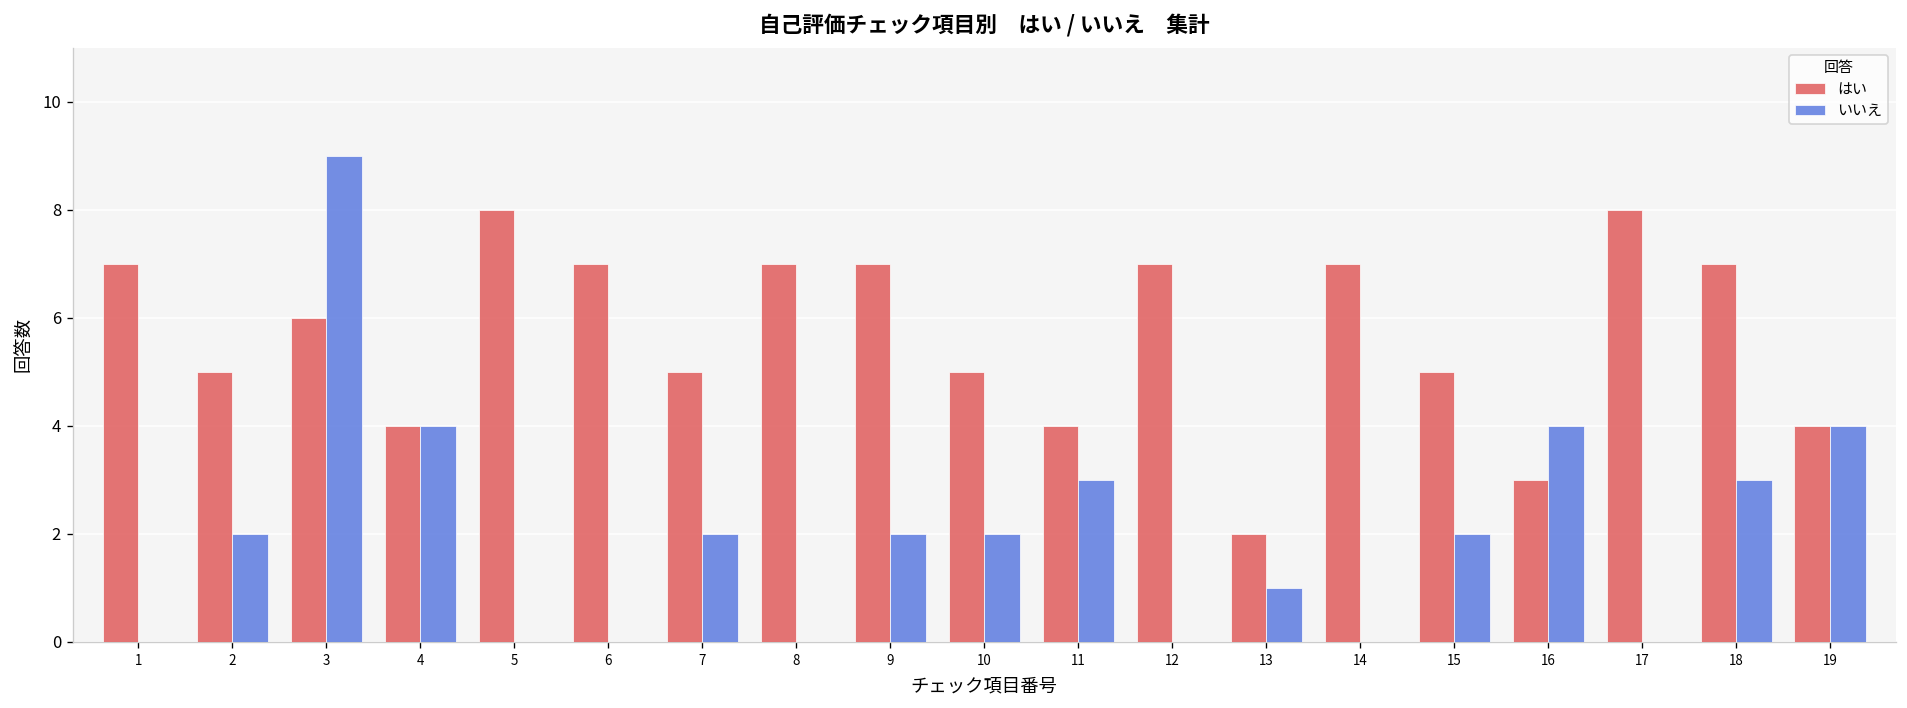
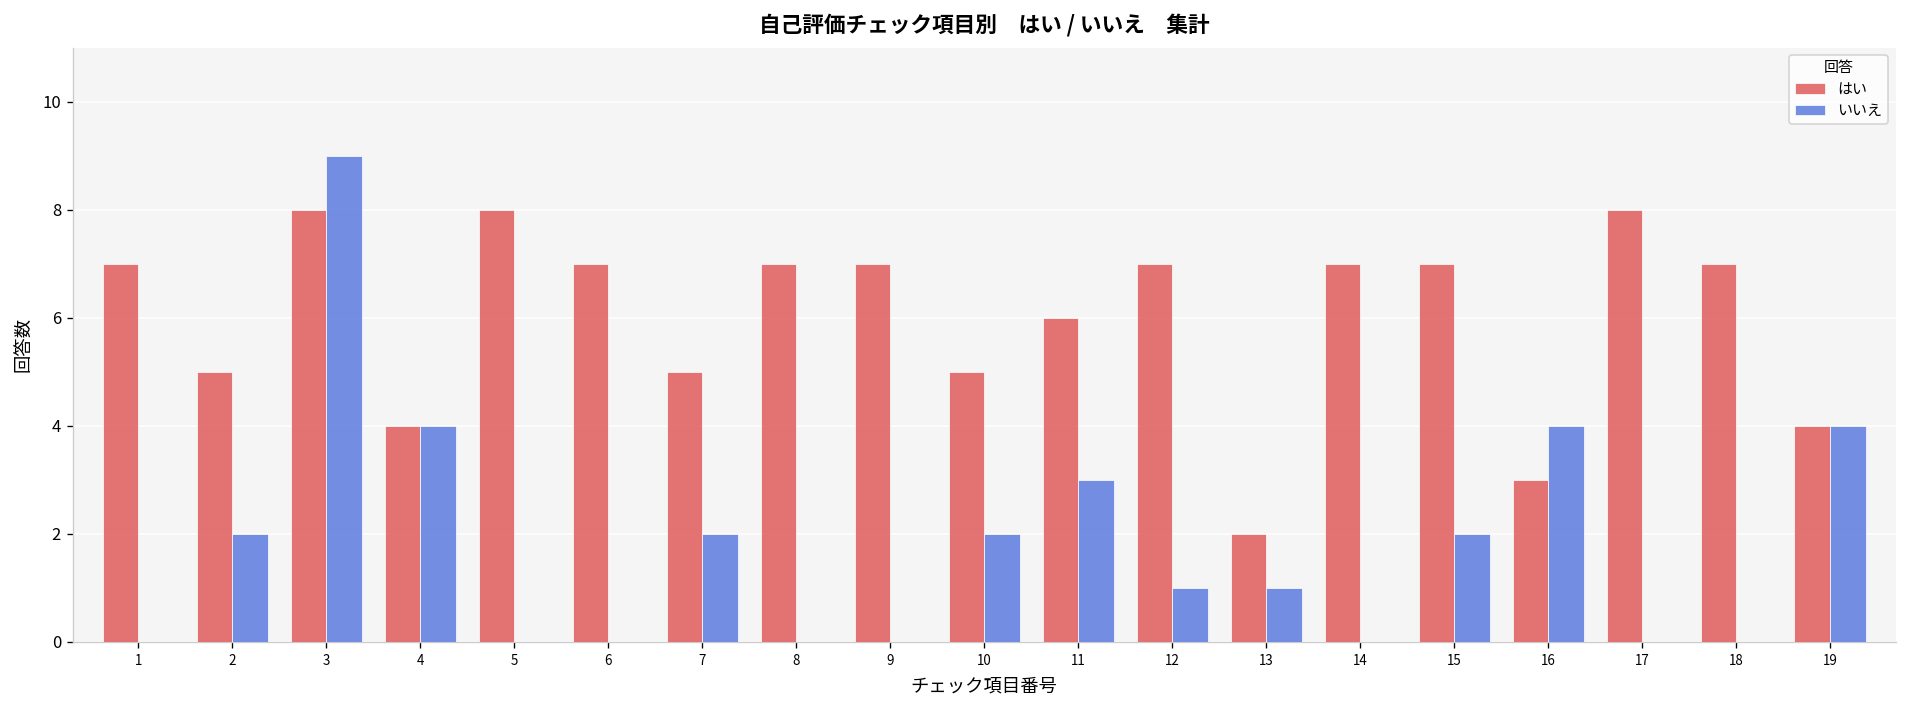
はい, 3: 6 -> 8
いいえ, 9: 2 -> 0
はい, 11: 4 -> 6
いいえ, 12: 0 -> 1
はい, 15: 5 -> 7
いいえ, 18: 3 -> 0
